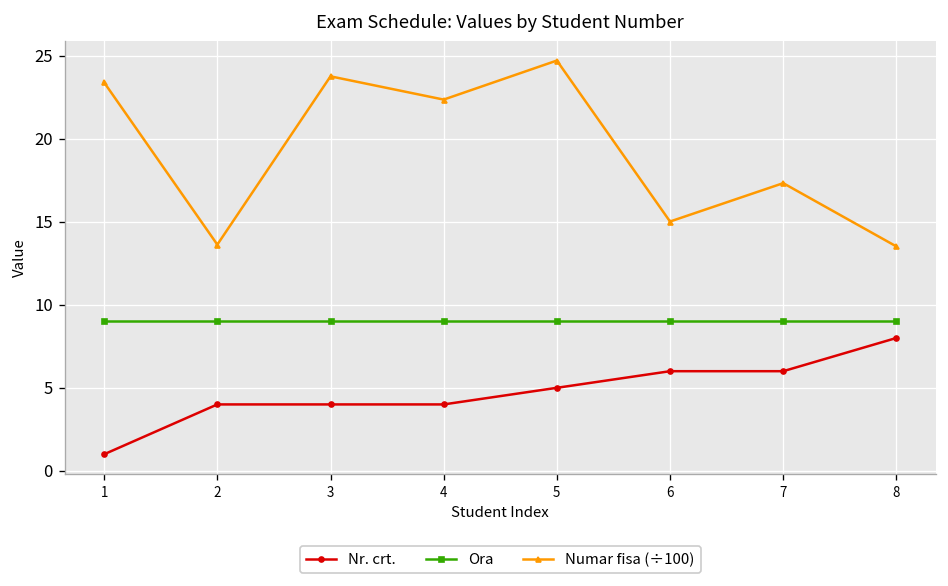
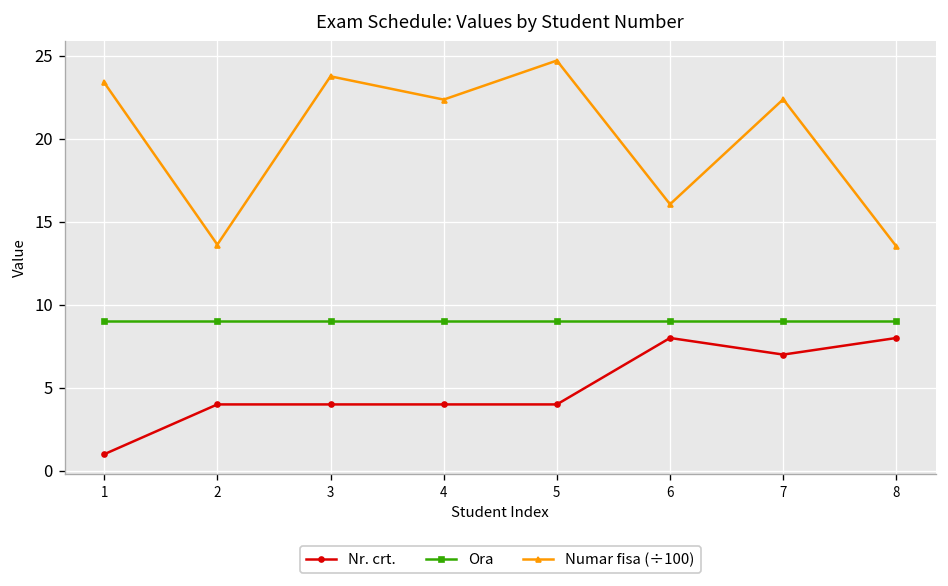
Nr. crt., 5: 5 -> 4
Nr. crt., 6: 6 -> 8
Numar fisa (÷100), 6: 15.0 -> 16.1
Nr. crt., 7: 6 -> 7
Numar fisa (÷100), 7: 17.3 -> 22.4
